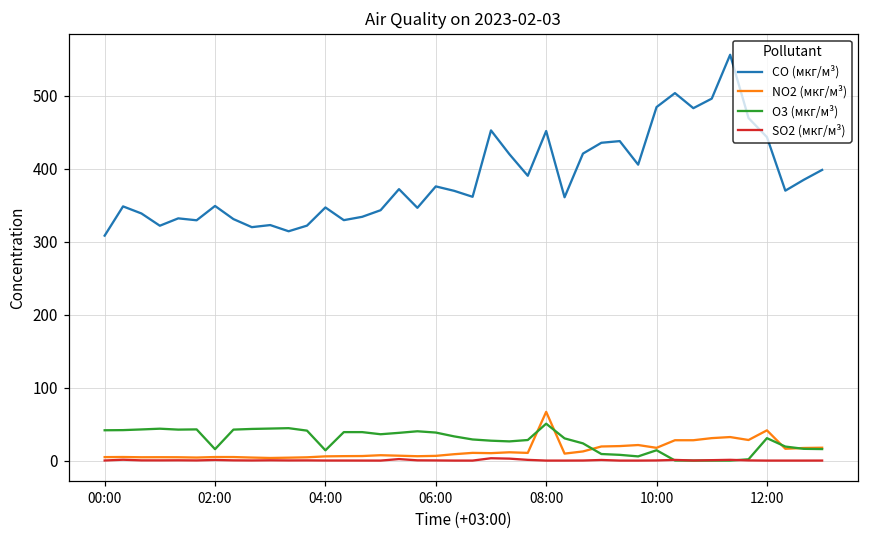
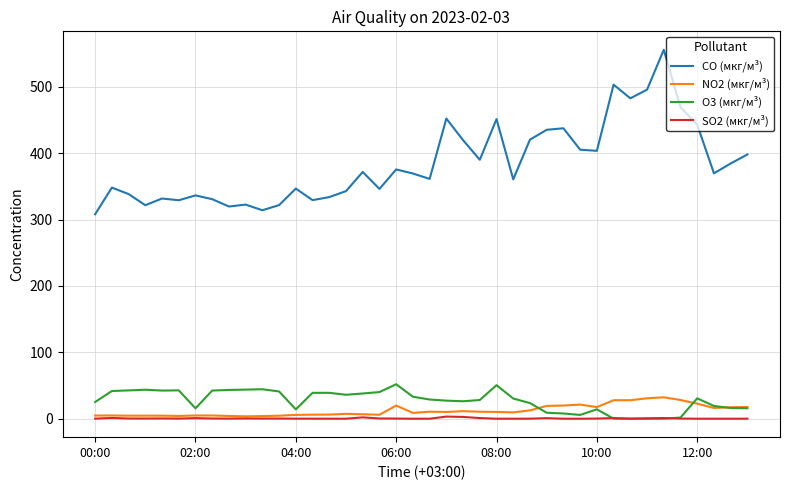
O3 (мкг/м³), 00:00: 40 -> 30
CO (мкг/м³), 02:00: 350 -> 340
NO2 (мкг/м³), 06:00: 10 -> 20
O3 (мкг/м³), 06:00: 40 -> 50
NO2 (мкг/м³), 08:00: 70 -> 10
CO (мкг/м³), 10:00: 480 -> 400
NO2 (мкг/м³), 12:00: 40 -> 20
